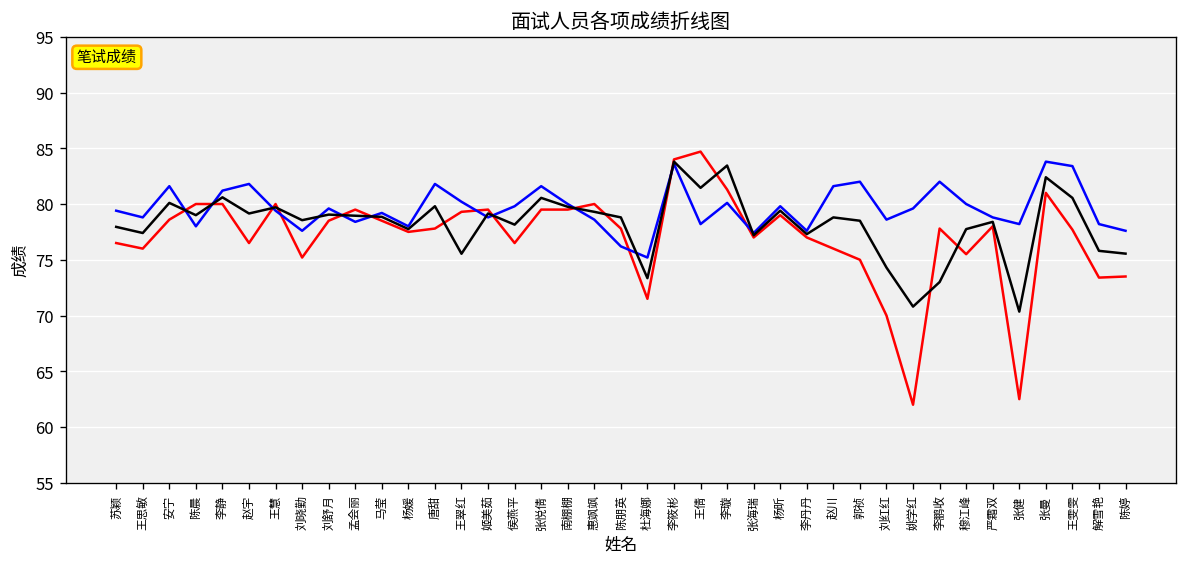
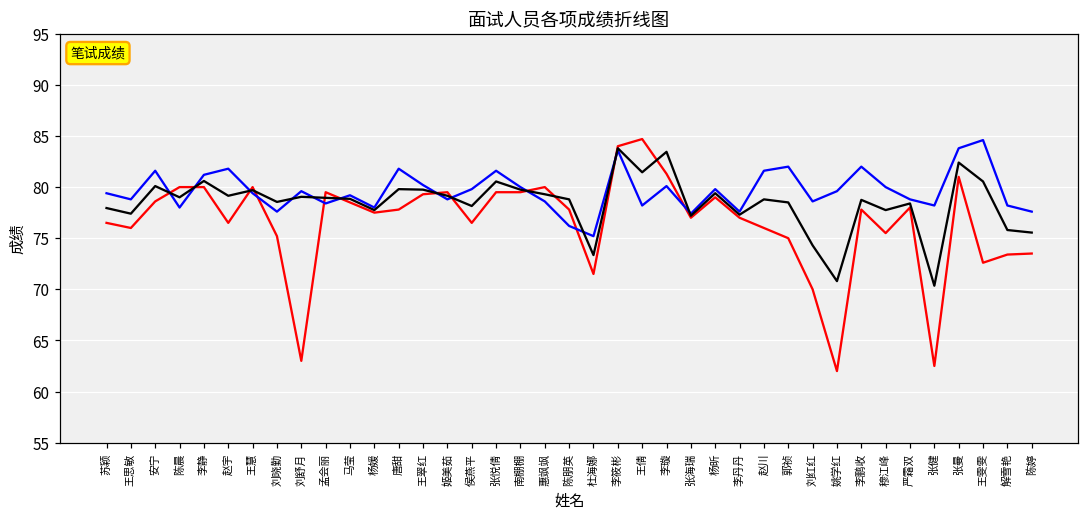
笔试成绩, 刘舒月: 79 -> 63
综合成绩, 王翠红: 76 -> 80
综合成绩, 李鹏收: 73 -> 79
笔试成绩, 王雯雯: 78 -> 73
面试成绩, 王雯雯: 83 -> 85
